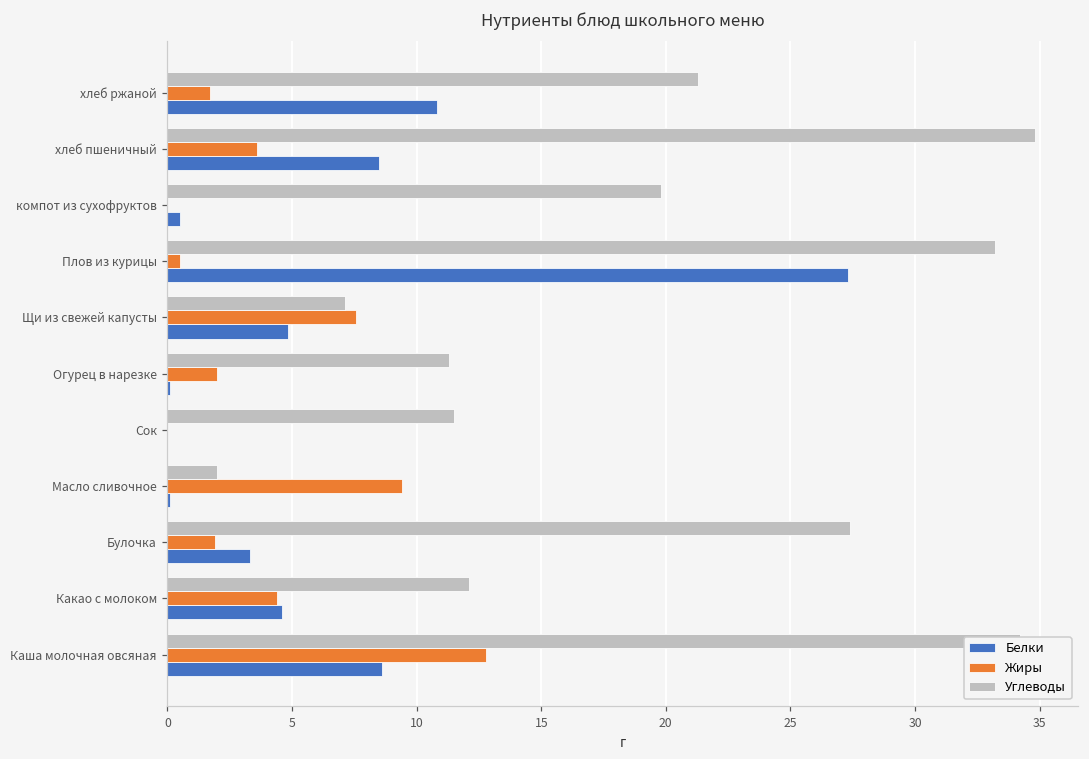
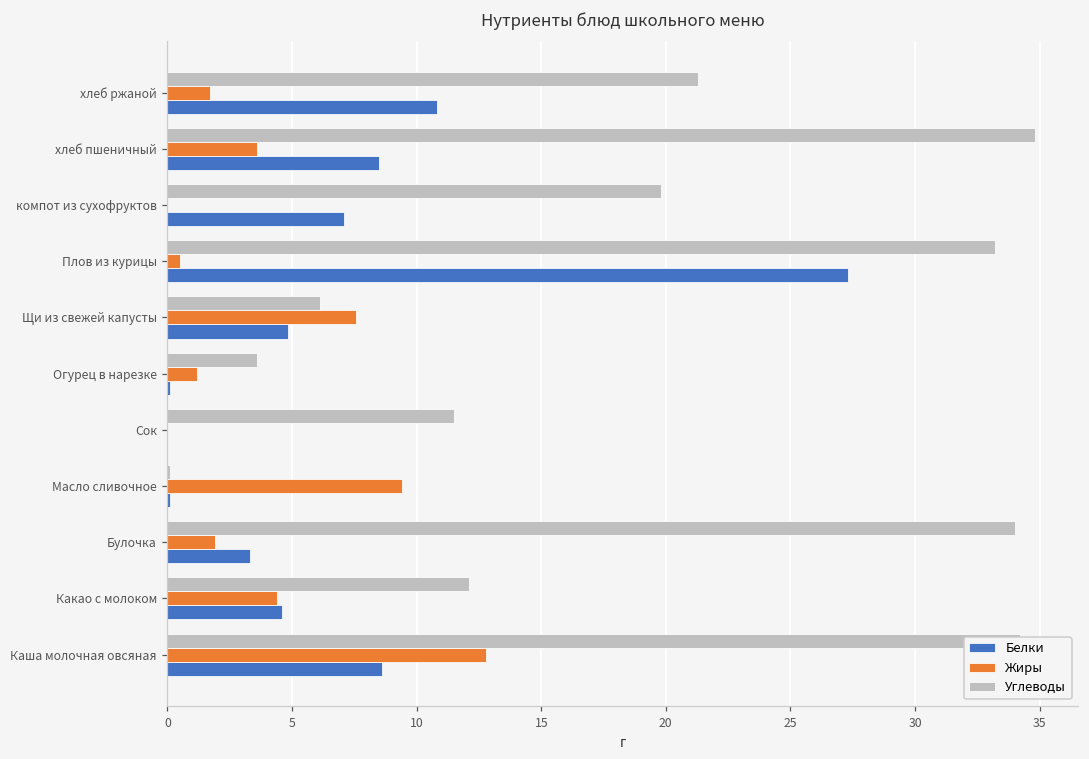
Белки, компот из сухофруктов: 0.5 -> 7.1
Углеводы, Щи из свежей капусты: 7.1 -> 6.1
Углеводы, Огурец в нарезке: 11.3 -> 3.6
Жиры, Огурец в нарезке: 2.0 -> 1.2
Углеводы, Масло сливочное: 2.0 -> 0.1
Углеводы, Булочка: 27.4 -> 34.0
